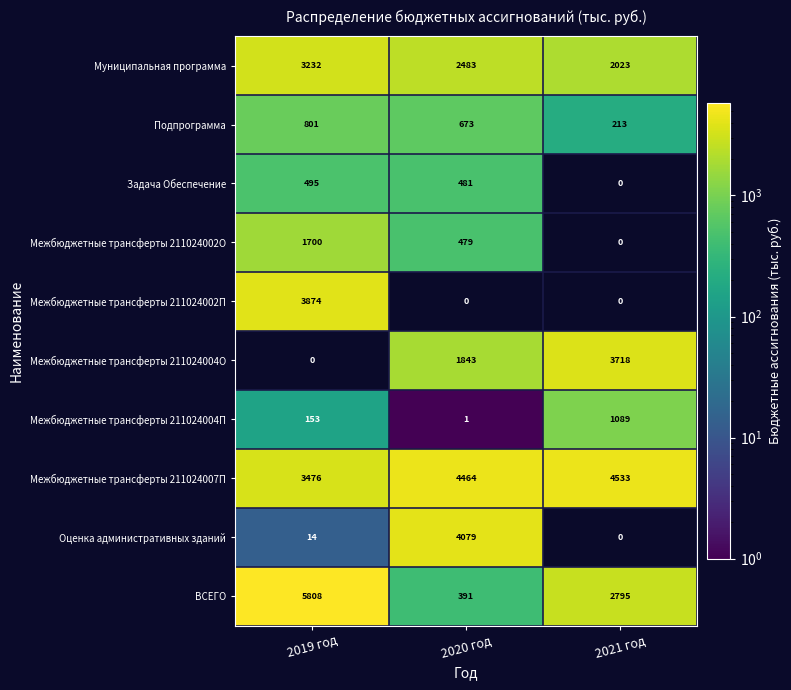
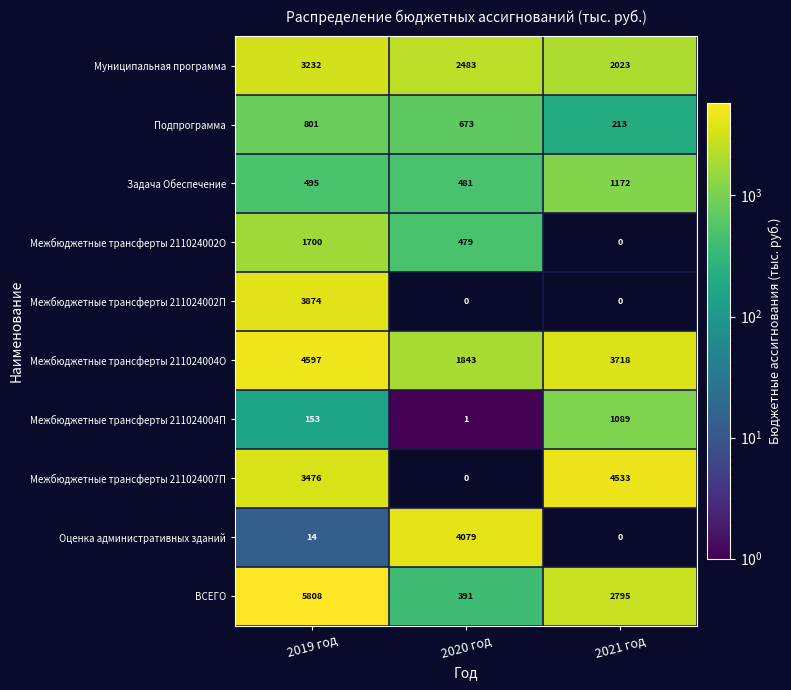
Задача Обеспечение, 2021 год: 0 -> 1172
Межбюджетные трансферты 211024004О, 2019 год: 0 -> 4597
Межбюджетные трансферты 211024007П, 2020 год: 4464 -> 0
